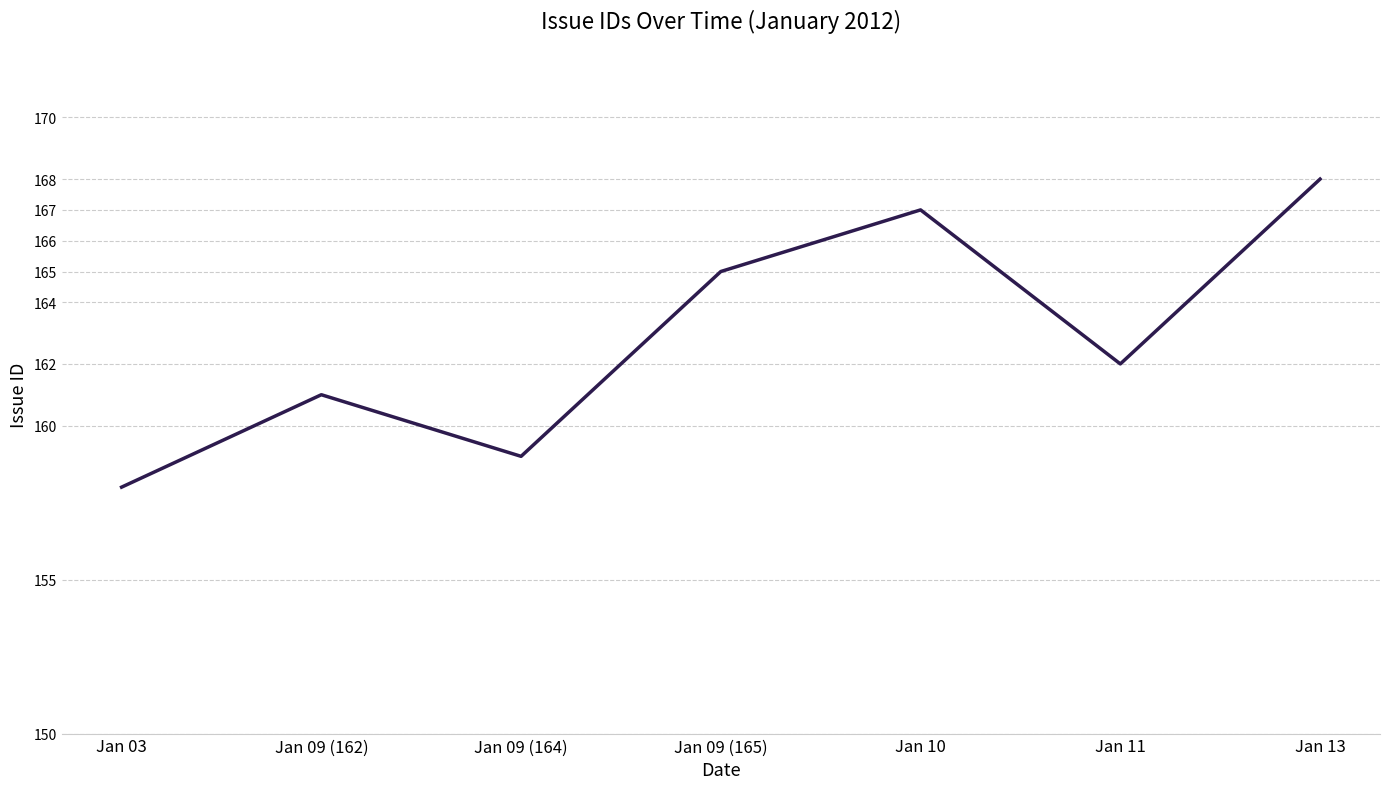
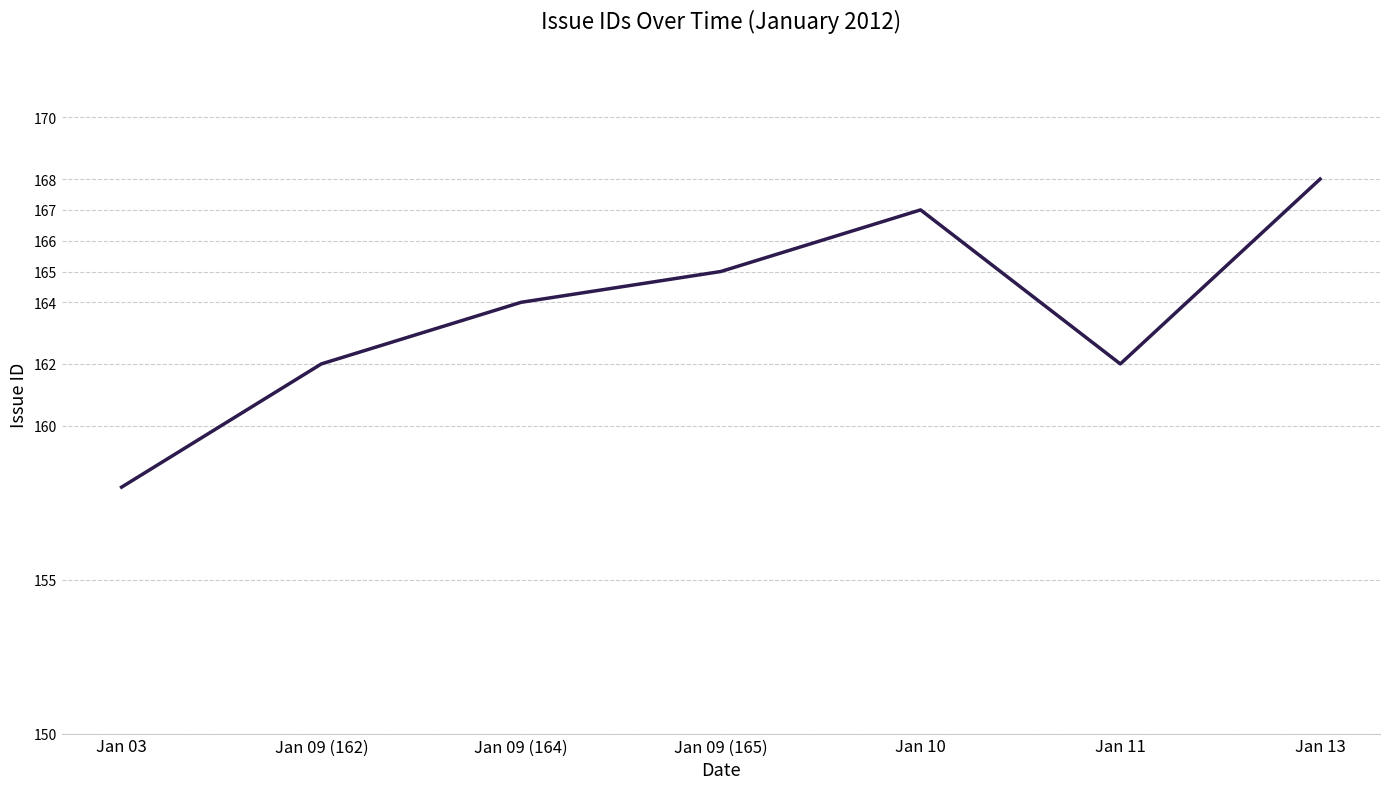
Jan 09 (162): 161 -> 162
Jan 09 (164): 159 -> 164
